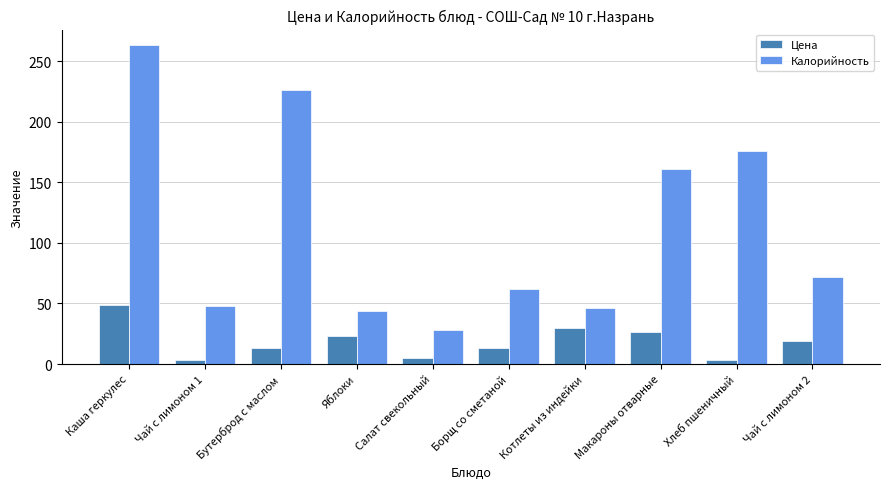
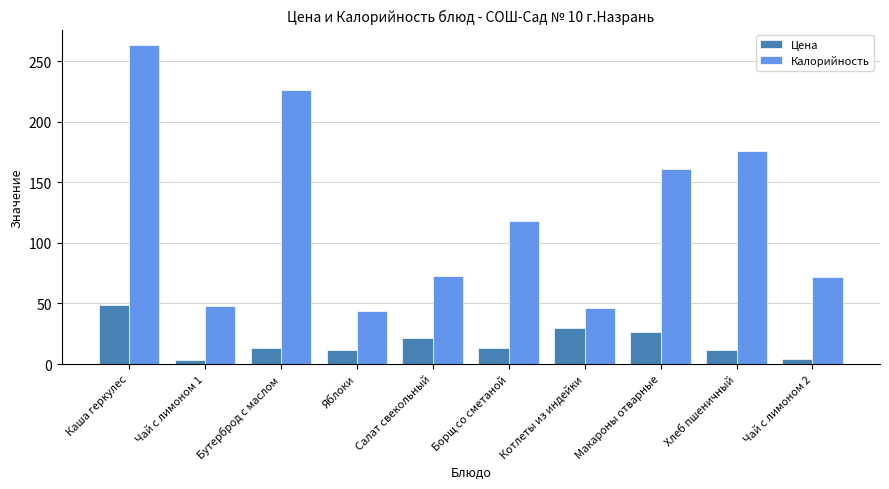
Цена, Яблоки: 23 -> 11
Цена, Салат свекольный: 5 -> 22
Калорийность, Салат свекольный: 28 -> 73
Калорийность, Борщ со сметаной: 62 -> 118
Цена, Хлеб пшеничный: 4 -> 12
Цена, Чай с лимоном 2: 19 -> 4
